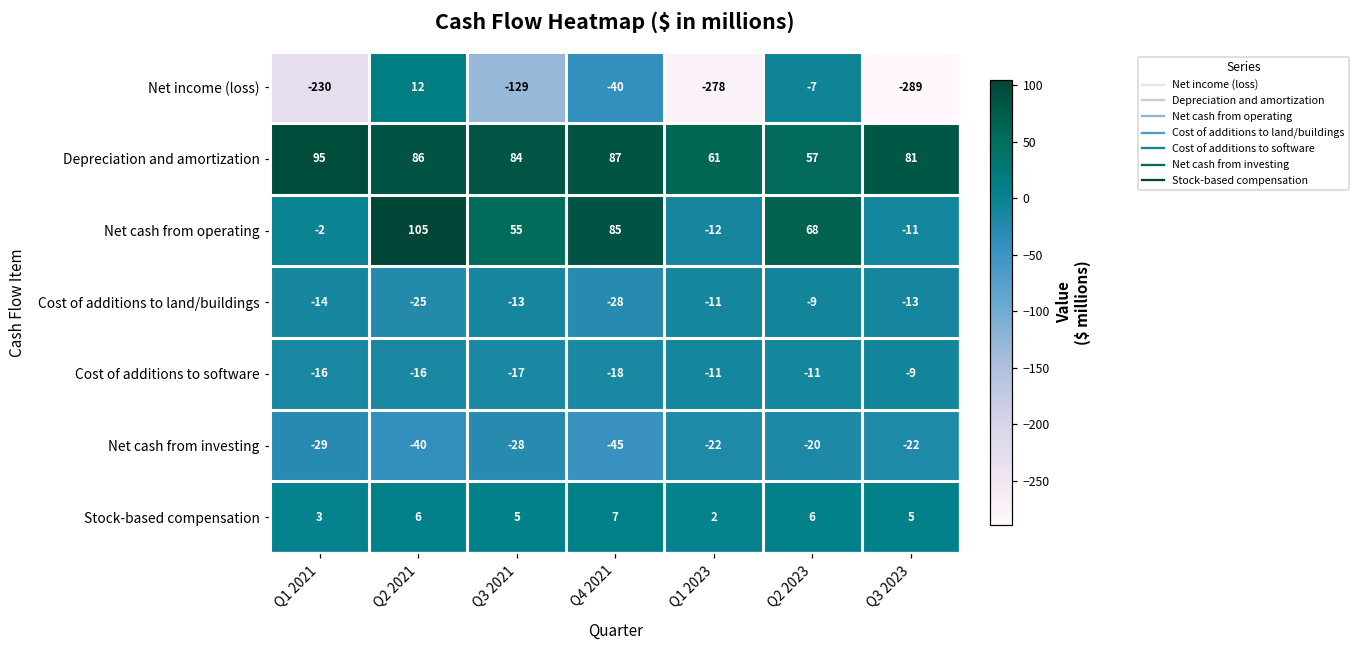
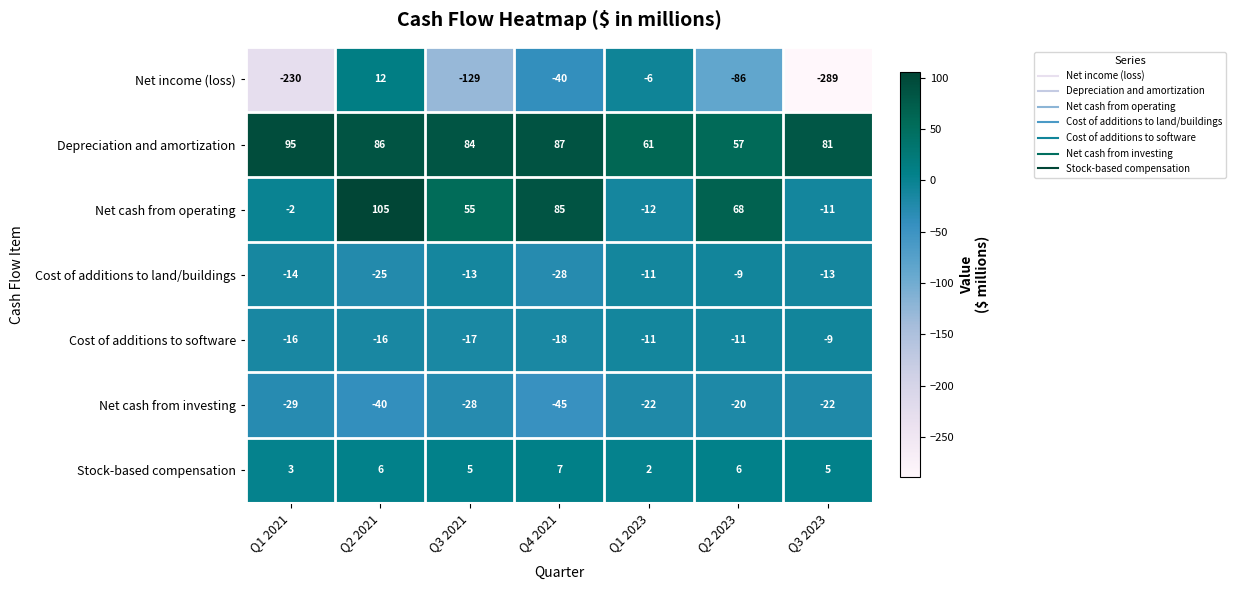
Net income (loss), Q1 2023: -278 -> -6
Net income (loss), Q2 2023: -7 -> -86
